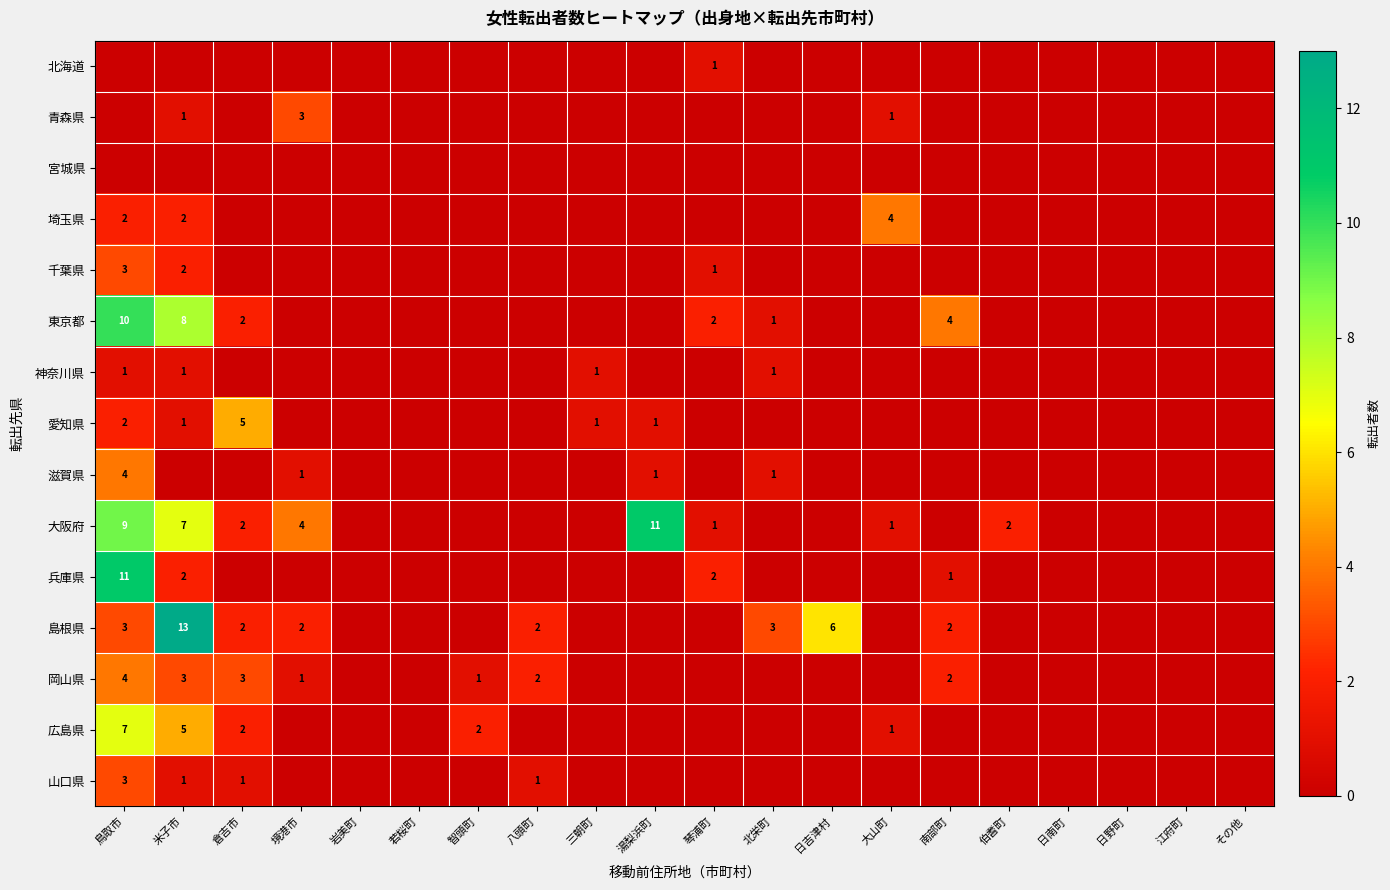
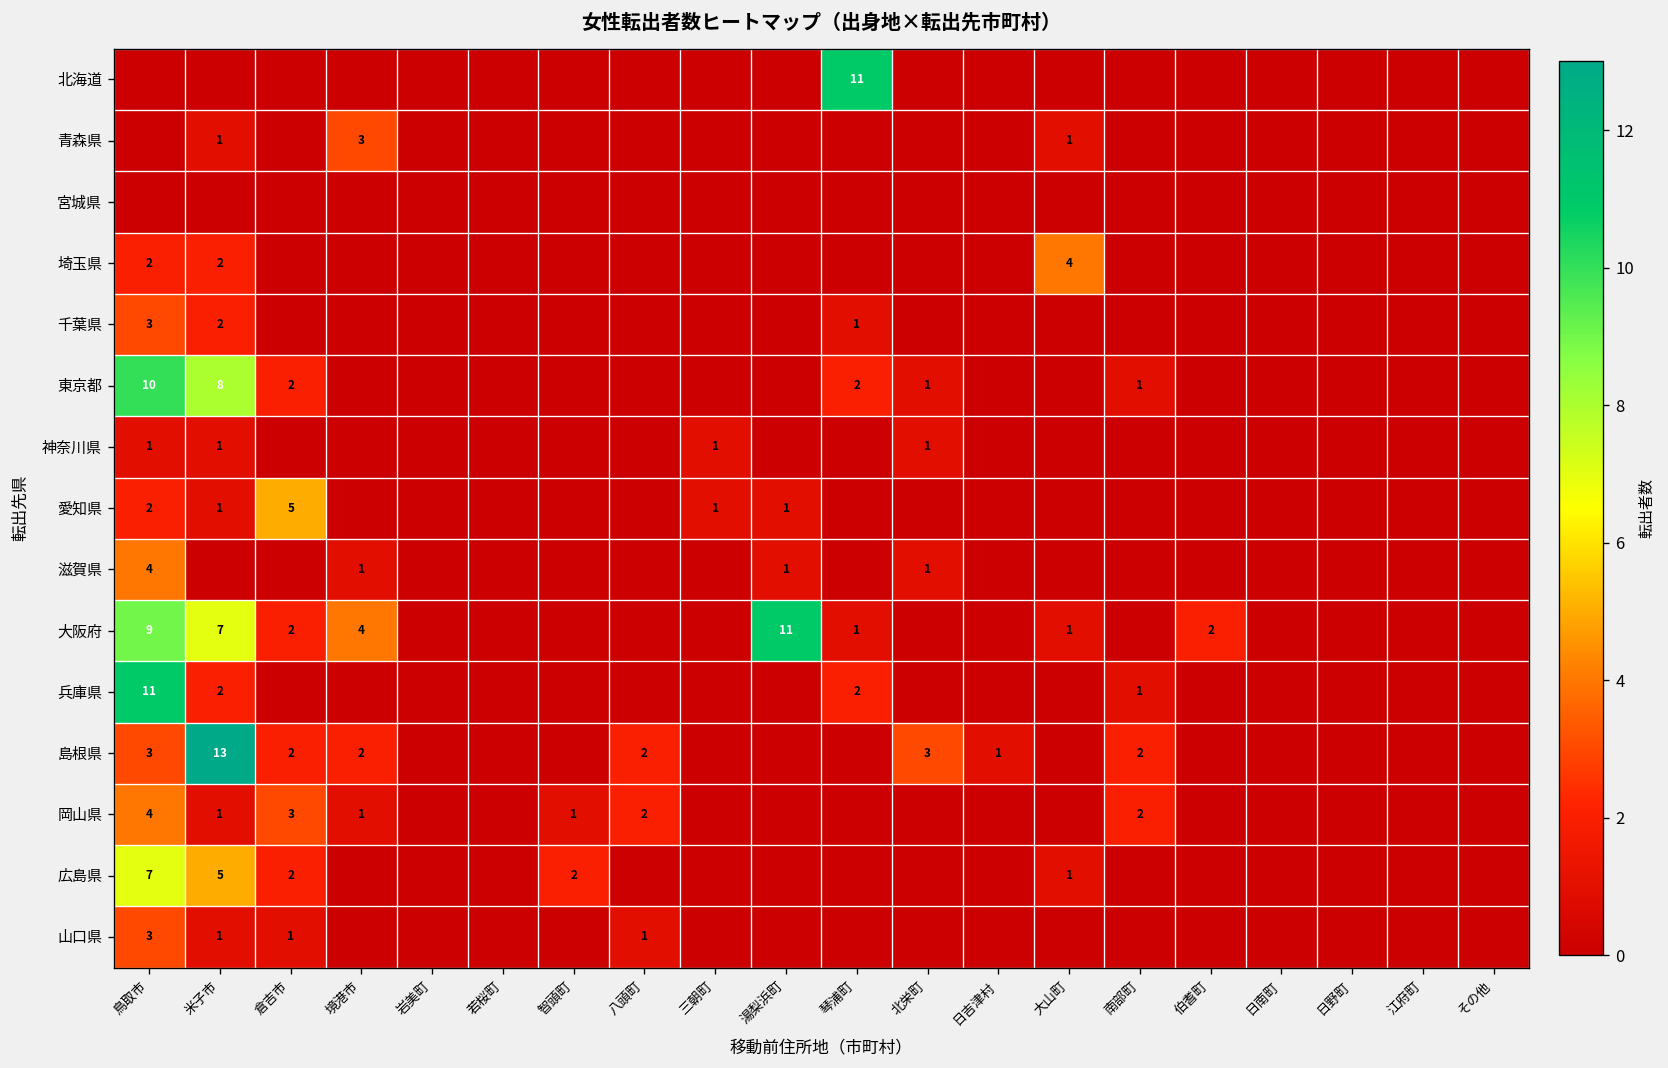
北海道, 琴浦町: 1 -> 11
東京都, 南部町: 4 -> 1
島根県, 日吉津村: 6 -> 1
岡山県, 米子市: 3 -> 1
